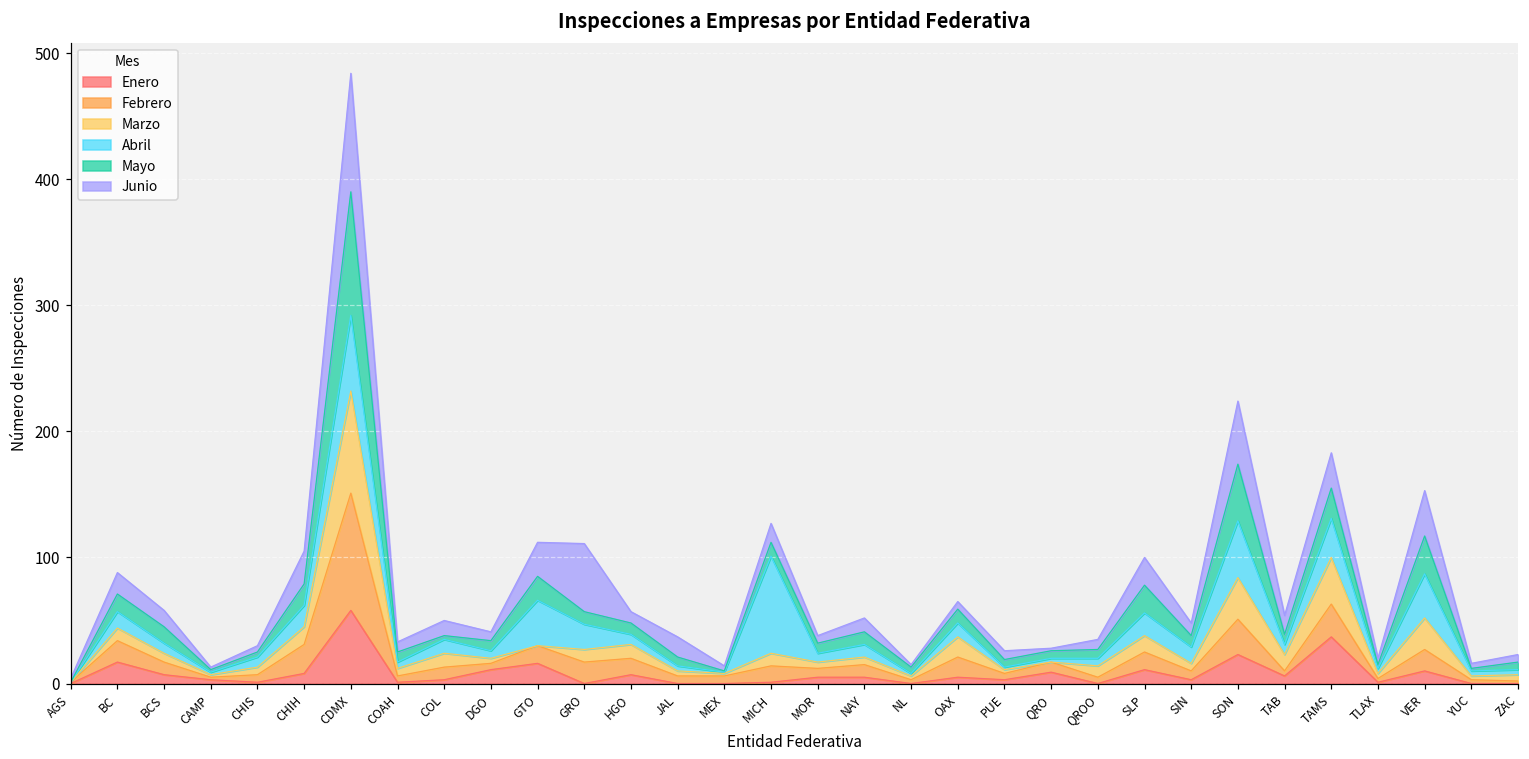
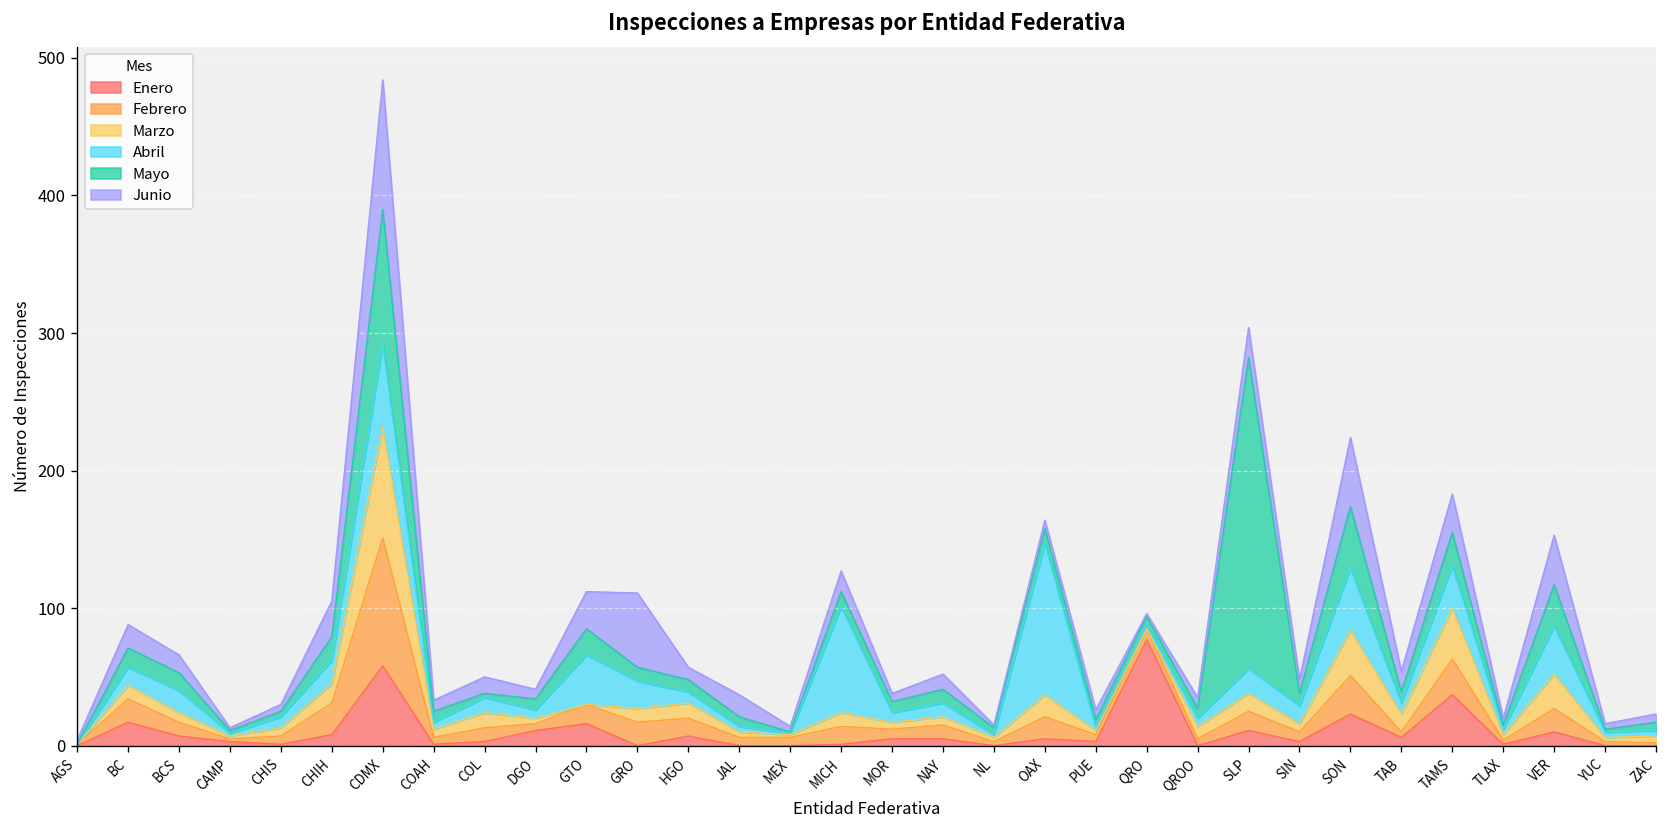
Abril, BCS: 8 -> 16
Abril, OAX: 11 -> 110
Enero, QRO: 9 -> 77
Mayo, SLP: 22 -> 226
